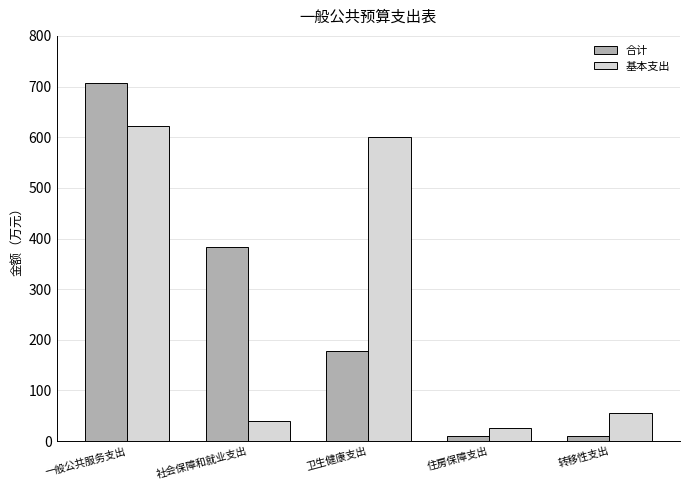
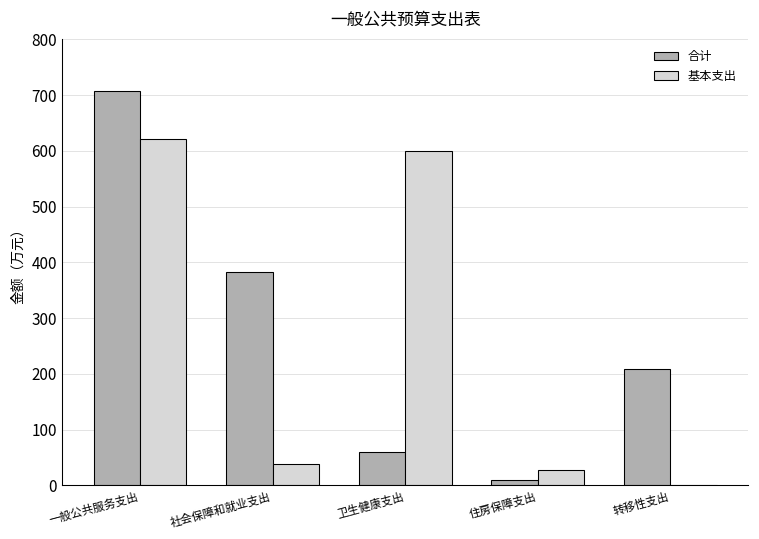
合计, 卫生健康支出: 180 -> 60
合计, 转移性支出: 10 -> 210
基本支出, 转移性支出: 60 -> 0
